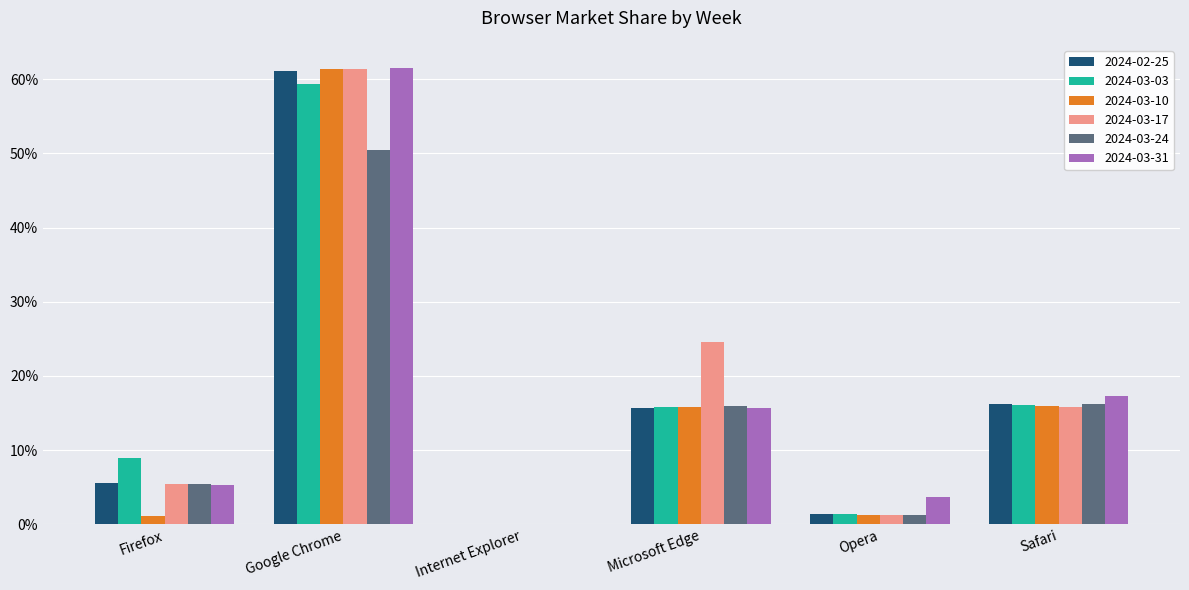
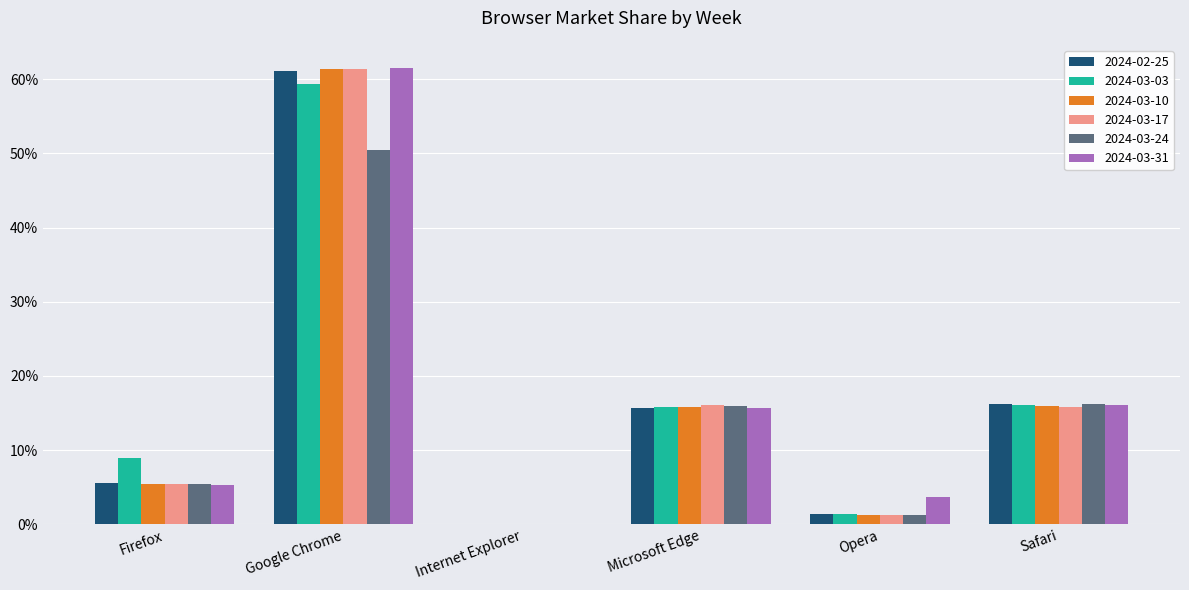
2024-03-10, Firefox: 1% -> 5%
2024-03-17, Microsoft Edge: 25% -> 16%
2024-03-31, Safari: 17% -> 16%
